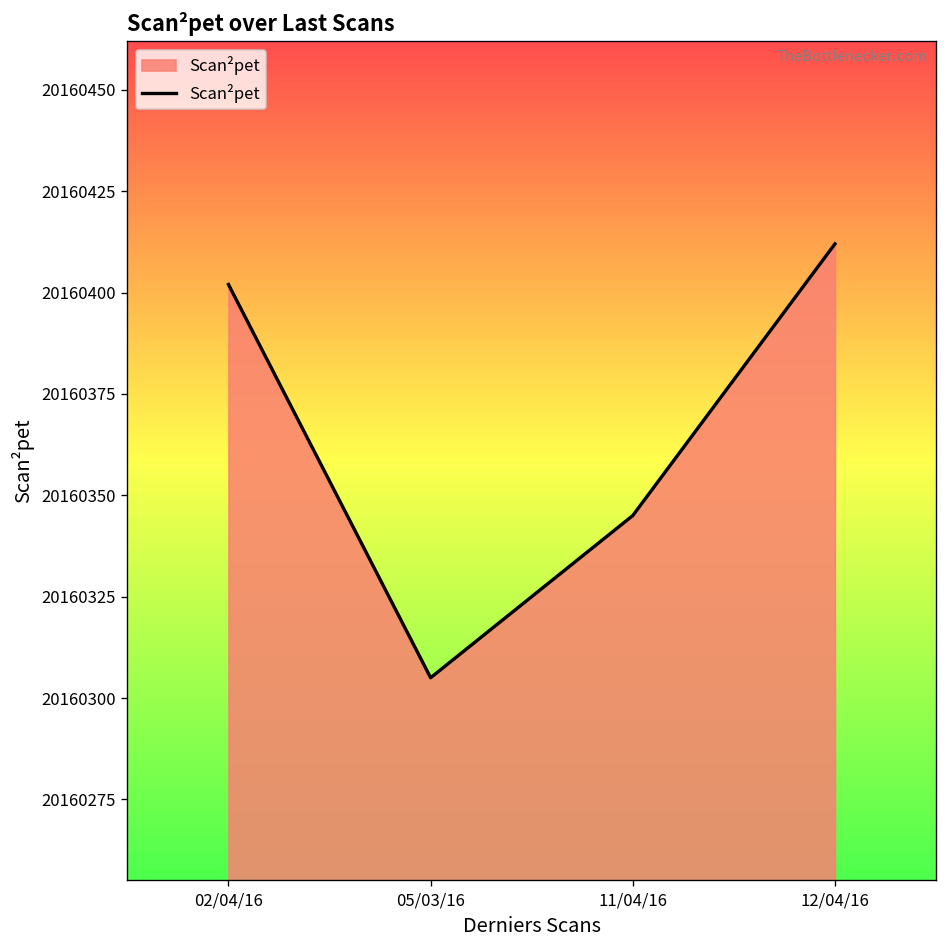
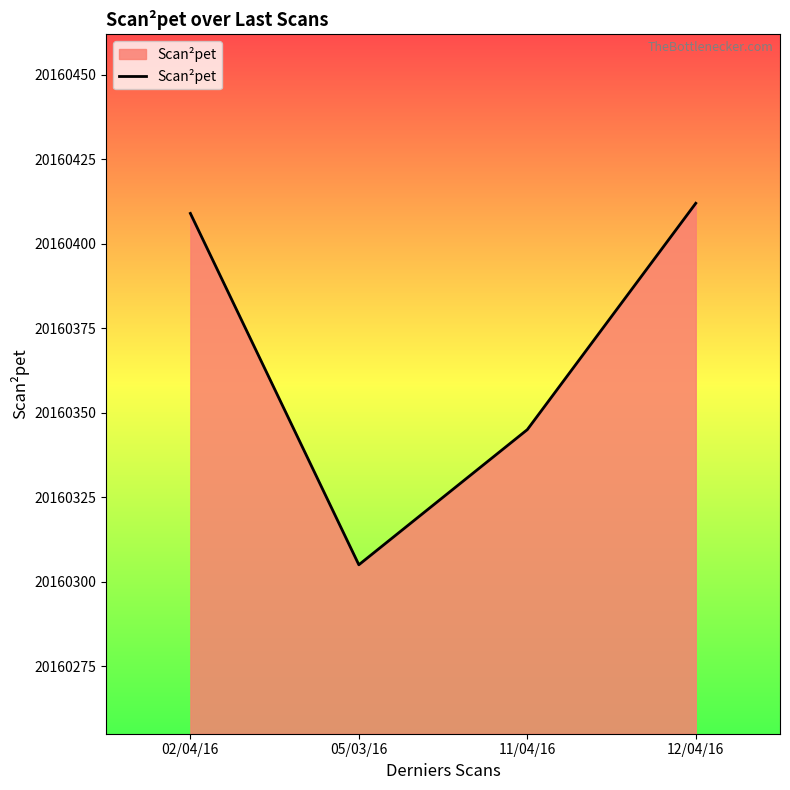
02/04/16: 20160402 -> 20160409
